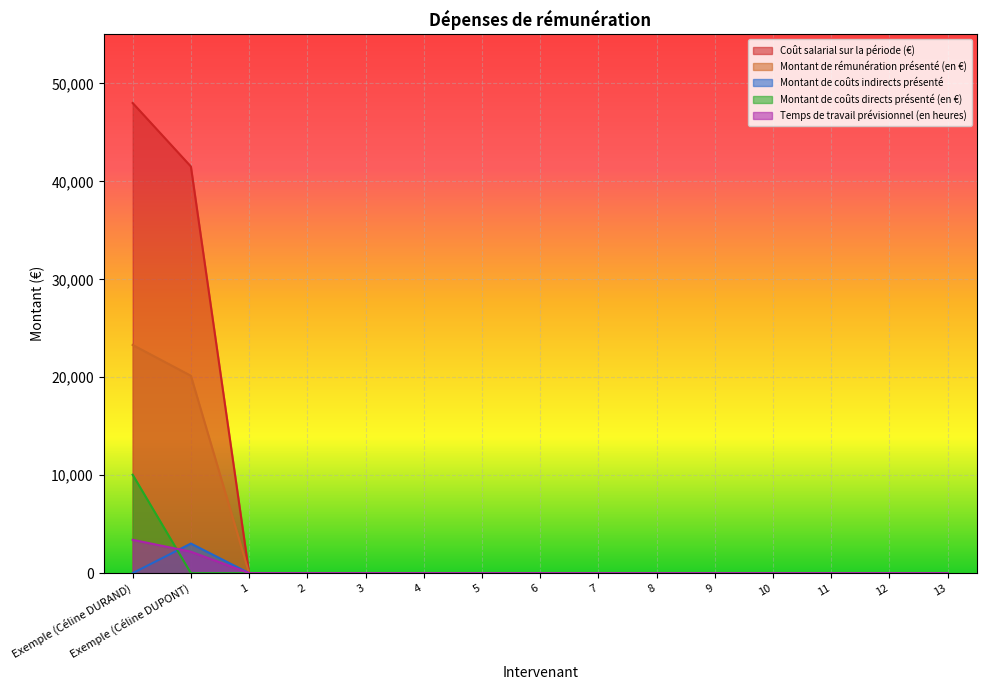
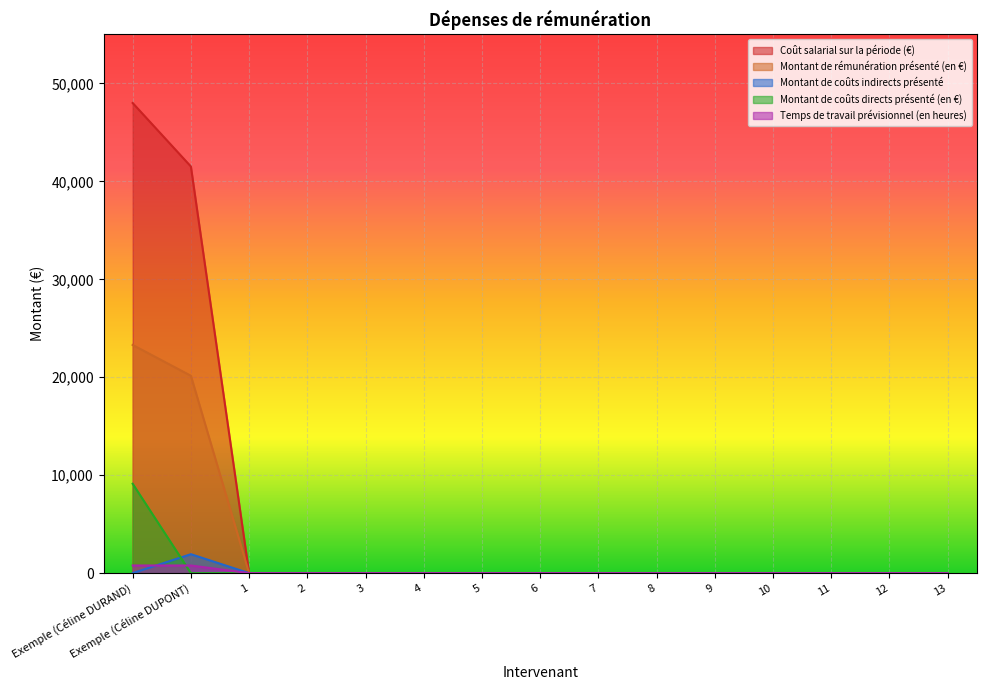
Montant de coûts directs présenté (en €), Exemple (Céline DURAND): 10,000 -> 9,000
Temps de travail prévisionnel (en heures), Exemple (Céline DURAND): 3,000 -> 1,000
Montant de coûts indirects présenté, Exemple (Céline DUPONT): 3,000 -> 2,000
Temps de travail prévisionnel (en heures), Exemple (Céline DUPONT): 2,000 -> 1,000
